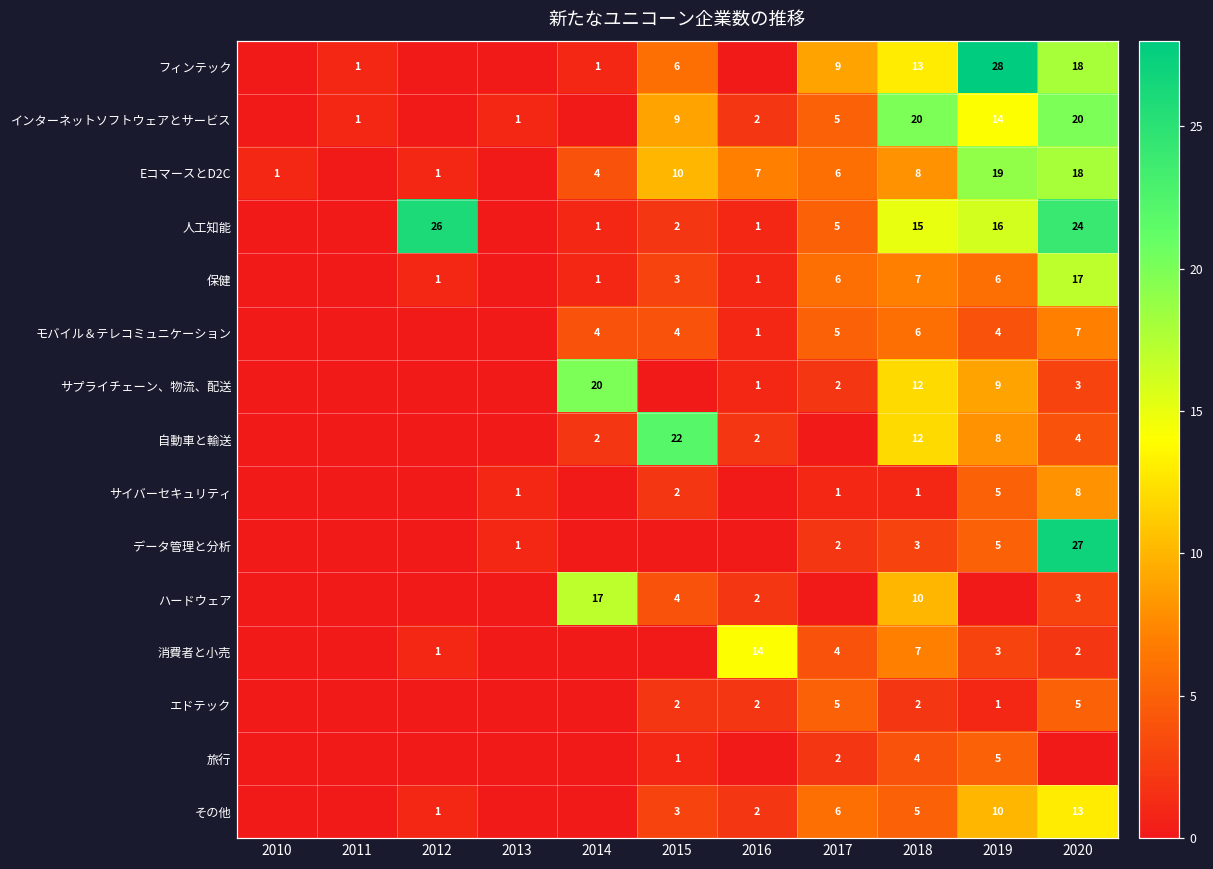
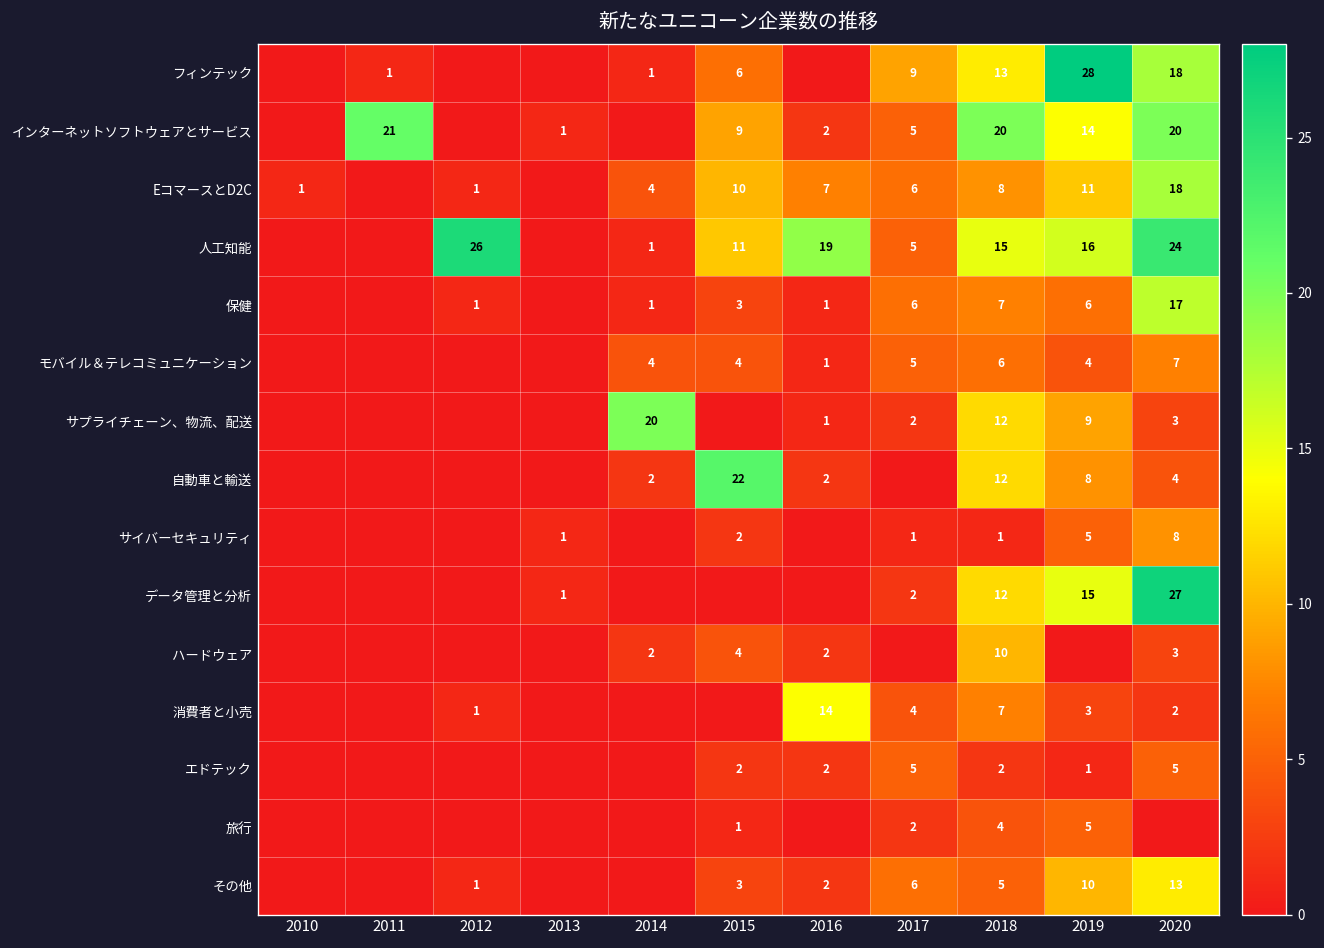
インターネットソフトウェアとサービス, 2011: 1 -> 21
EコマースとD2C, 2019: 19 -> 11
人工知能, 2015: 2 -> 11
人工知能, 2016: 1 -> 19
データ管理と分析, 2018: 3 -> 12
データ管理と分析, 2019: 5 -> 15
ハードウェア, 2014: 17 -> 2
